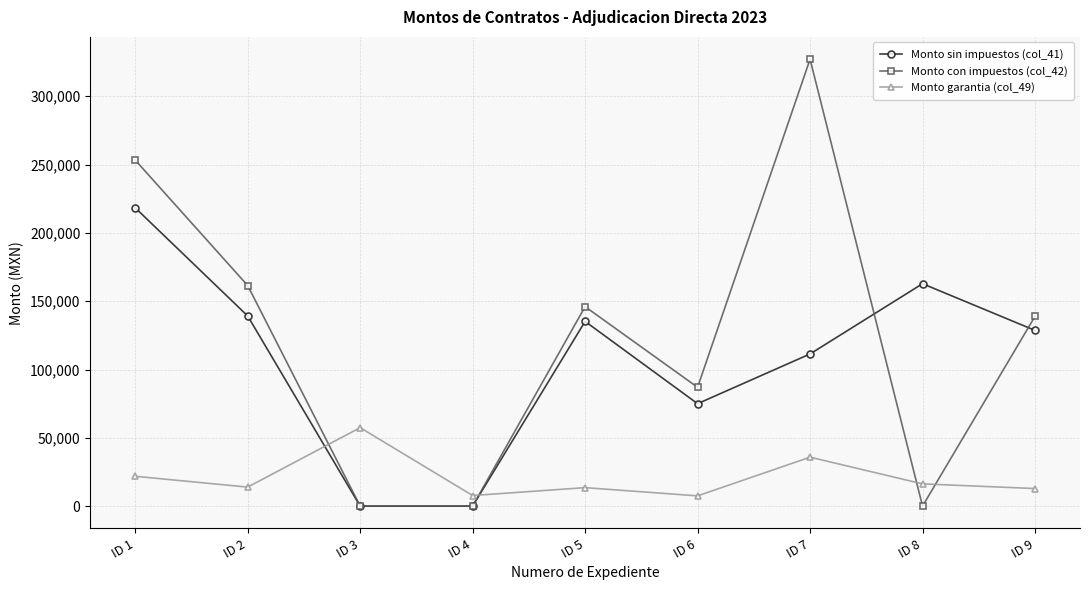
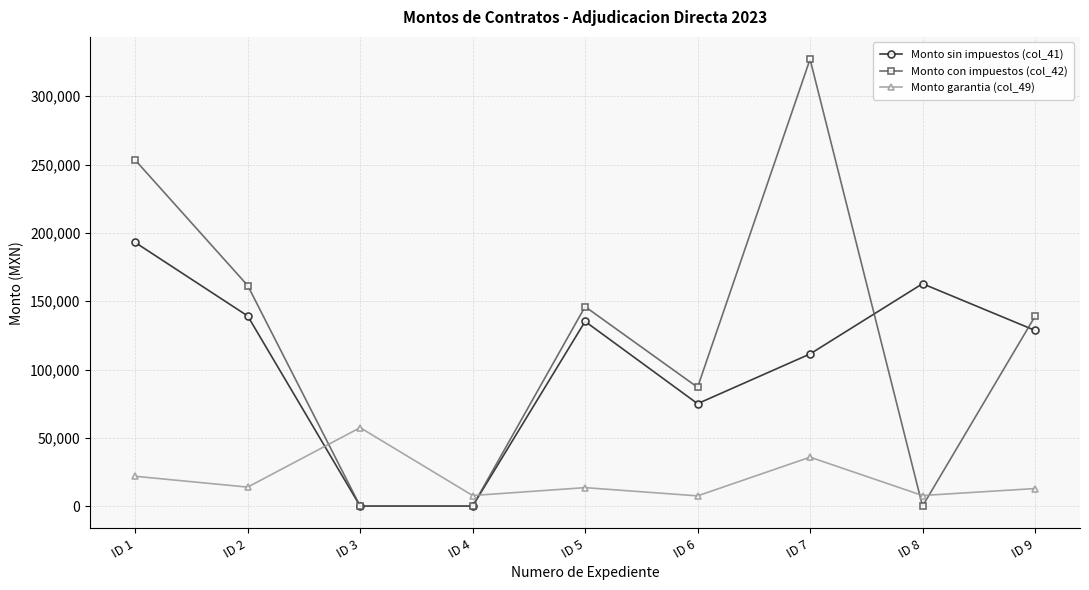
Monto sin impuestos (col_41), ID 1: 218,000 -> 193,000
Monto garantia (col_49), ID 8: 16,000 -> 8,000
